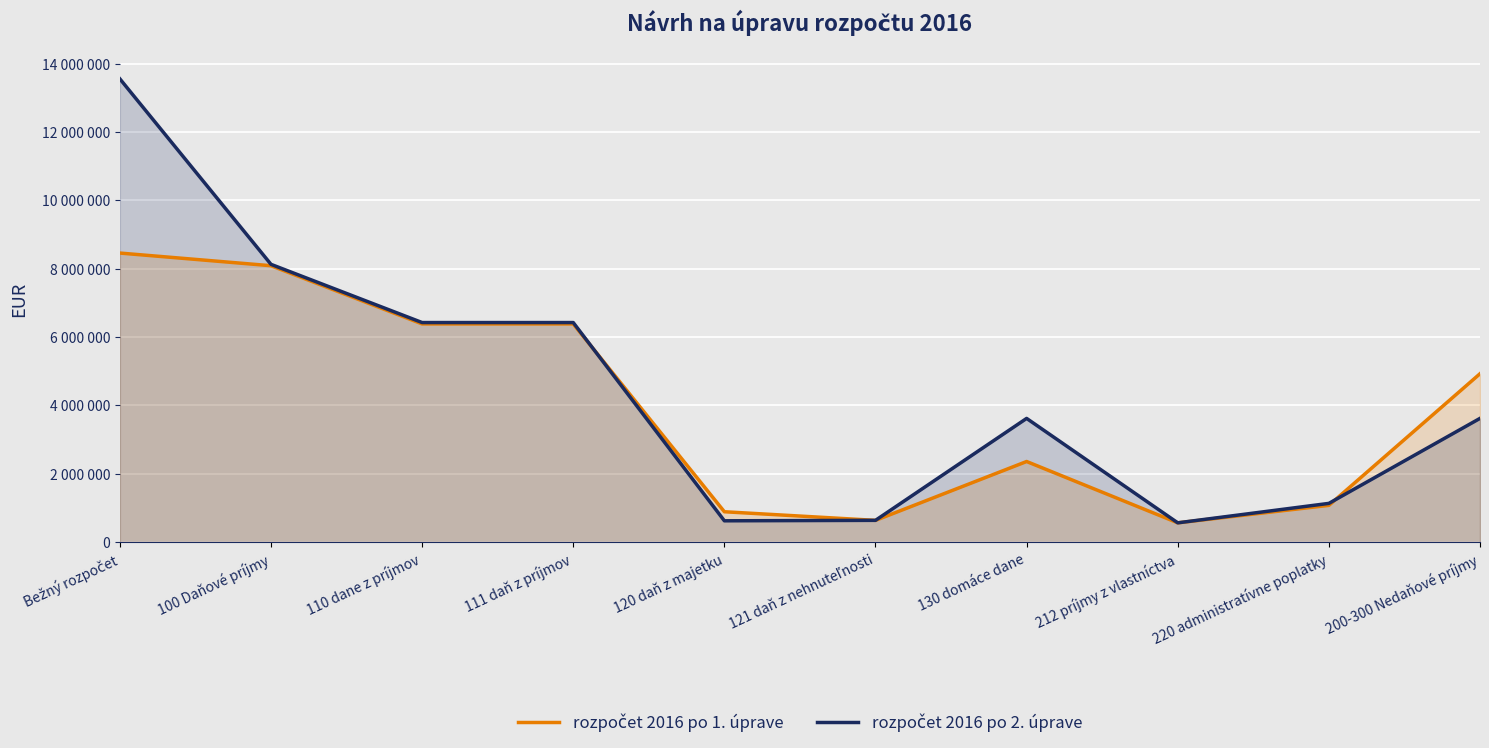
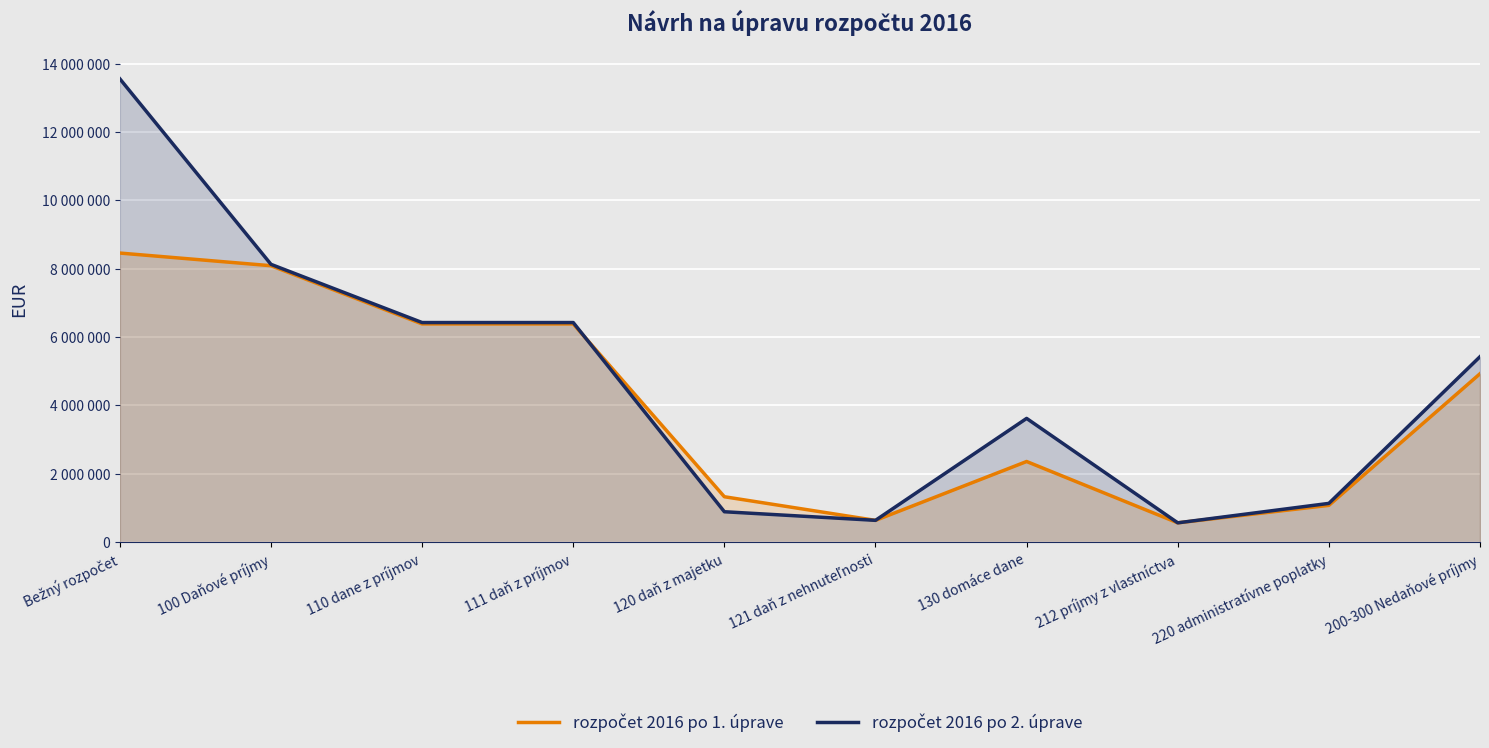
rozpočet 2016 po 1. úprave, 120 daň z majetku: 900000 -> 1300000
rozpočet 2016 po 2. úprave, 120 daň z majetku: 600000 -> 900000
rozpočet 2016 po 2. úprave, 200-300 Nedaňové príjmy: 3600000 -> 5400000
